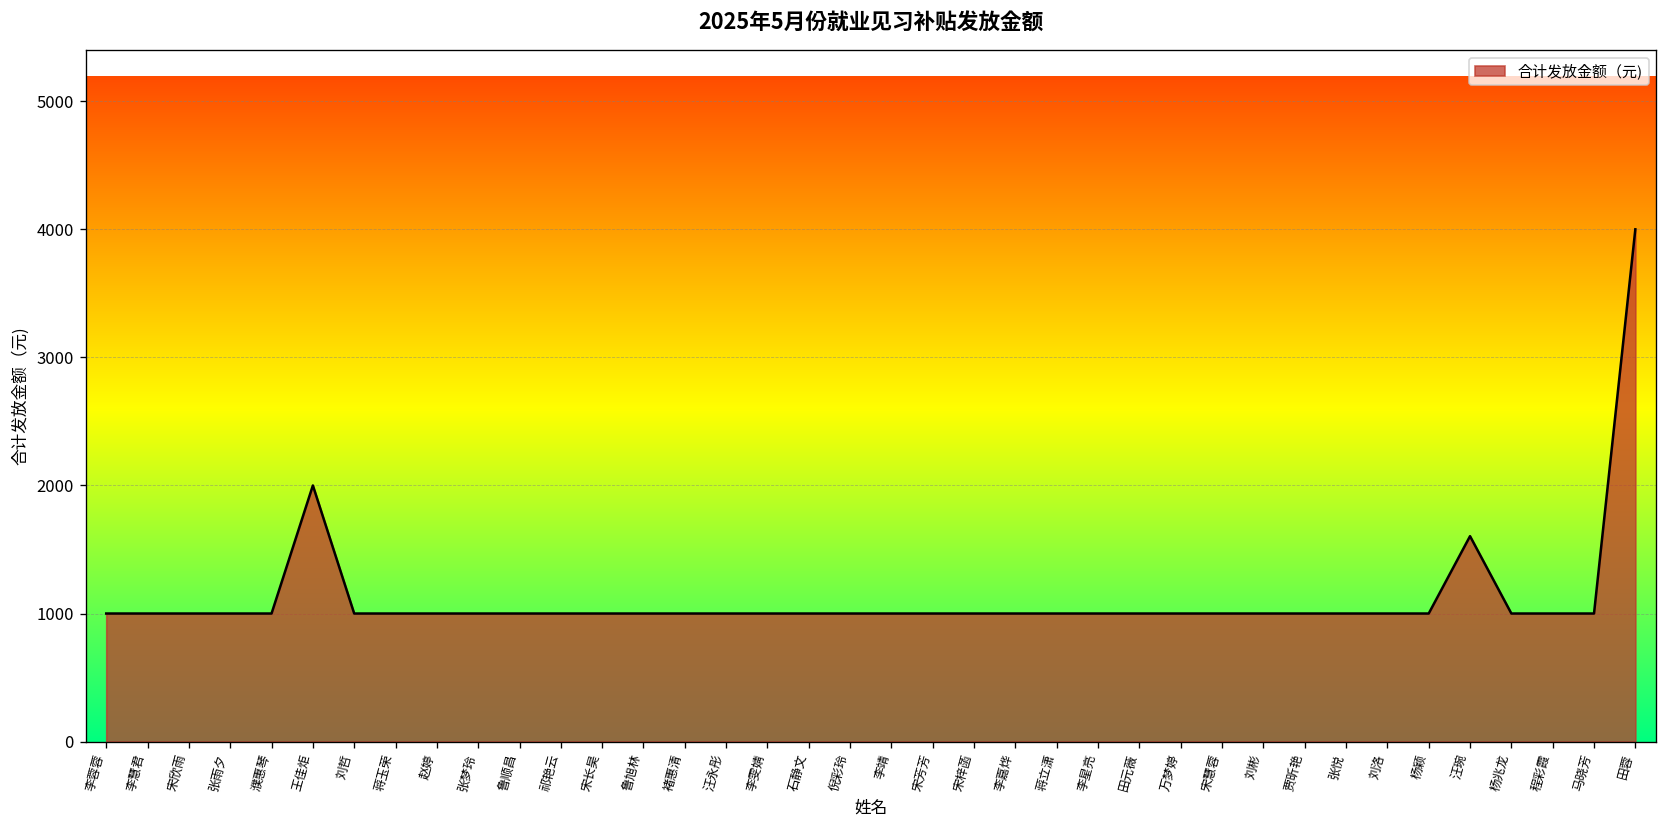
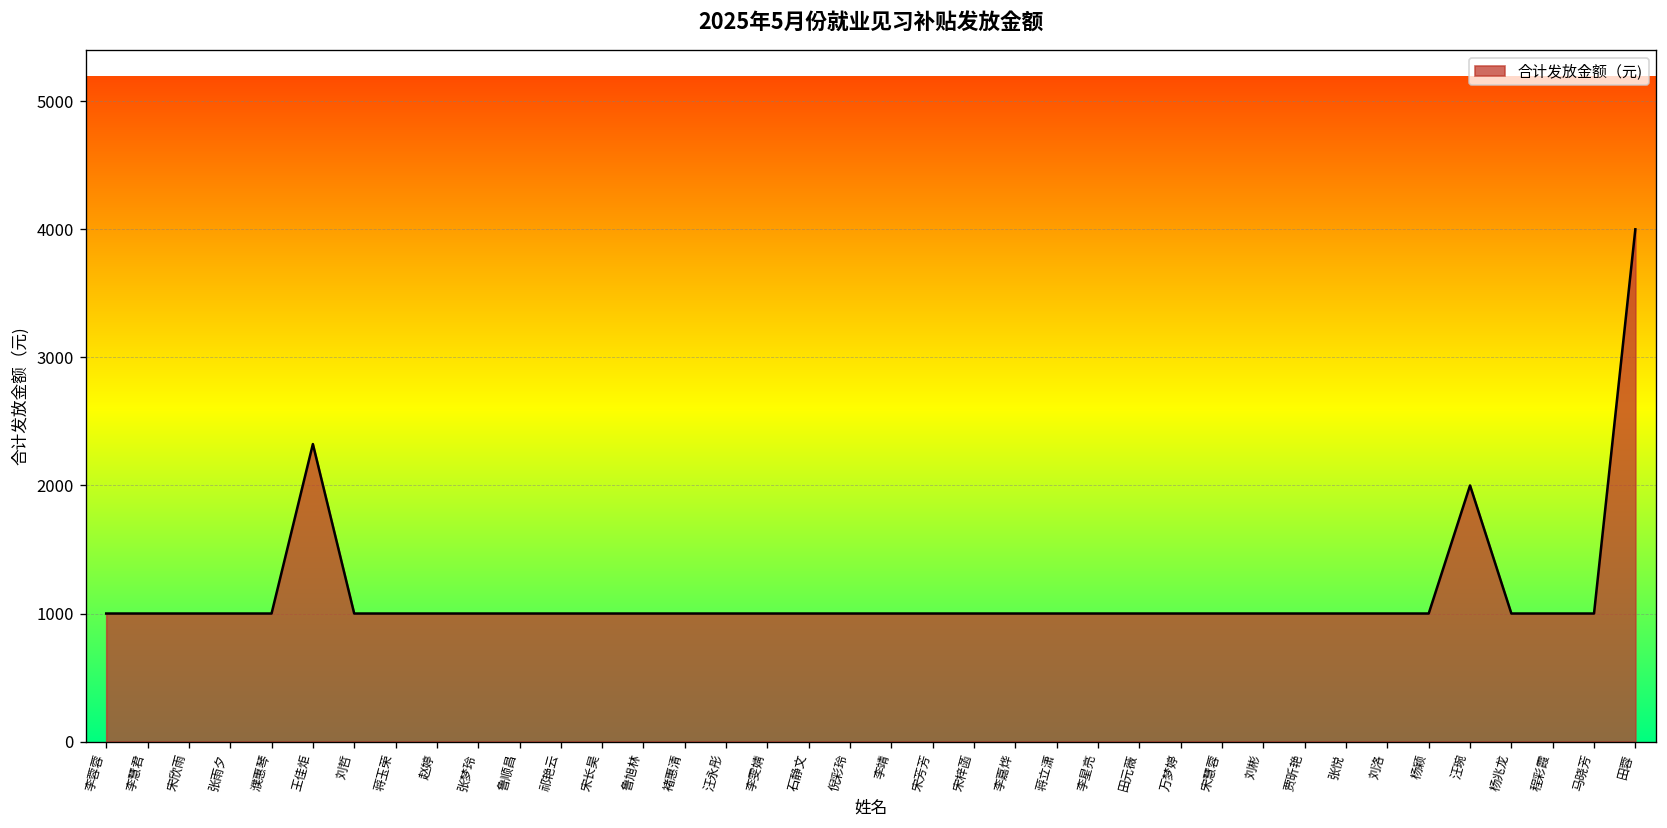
王佳炬: 2000 -> 2320
汪琬: 1600 -> 2000
